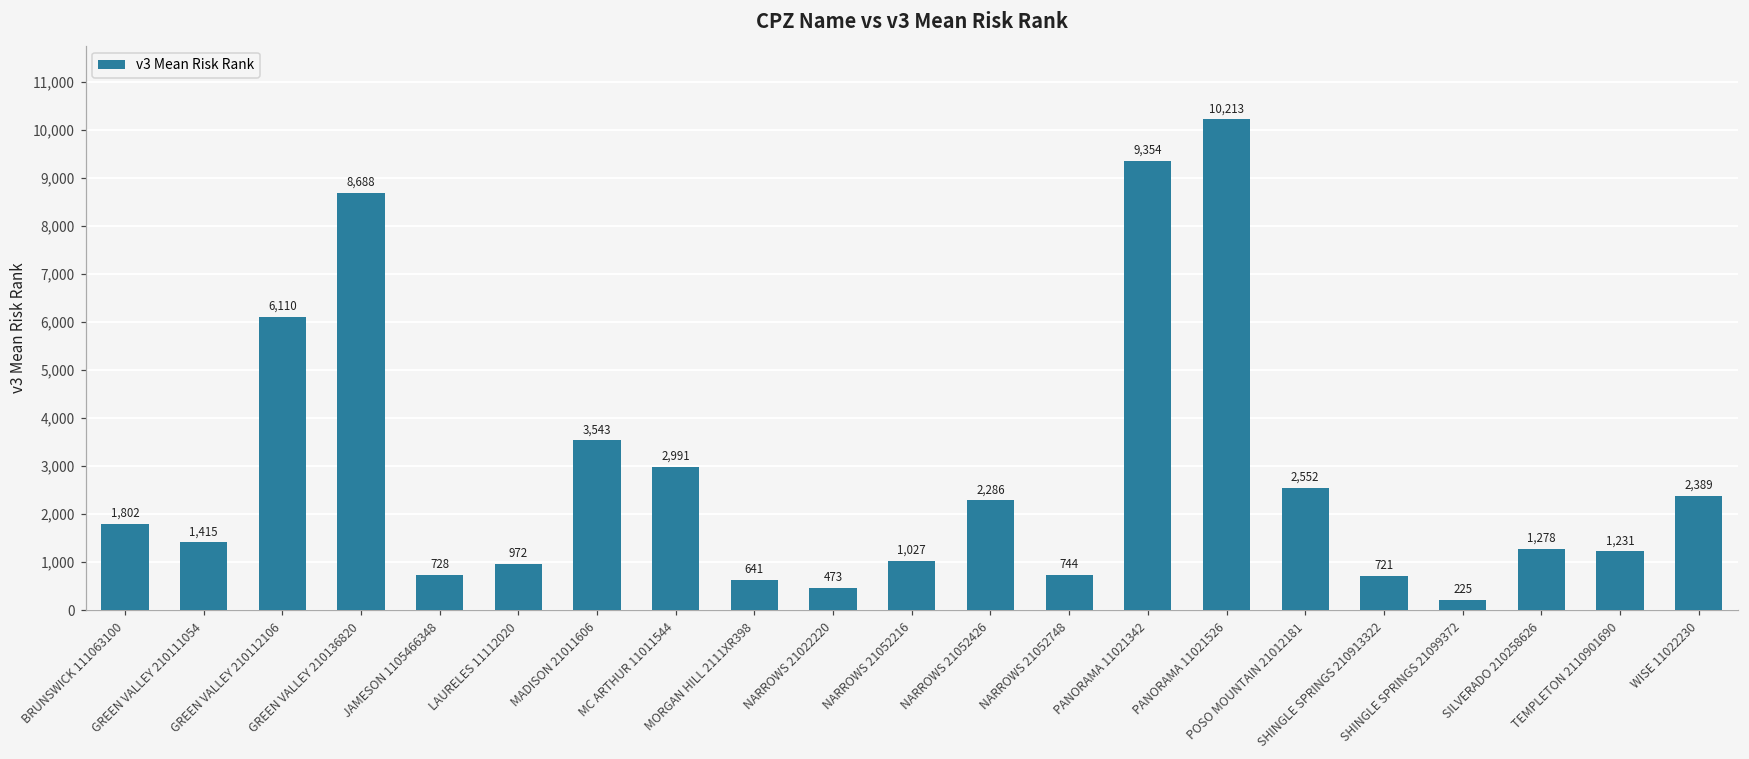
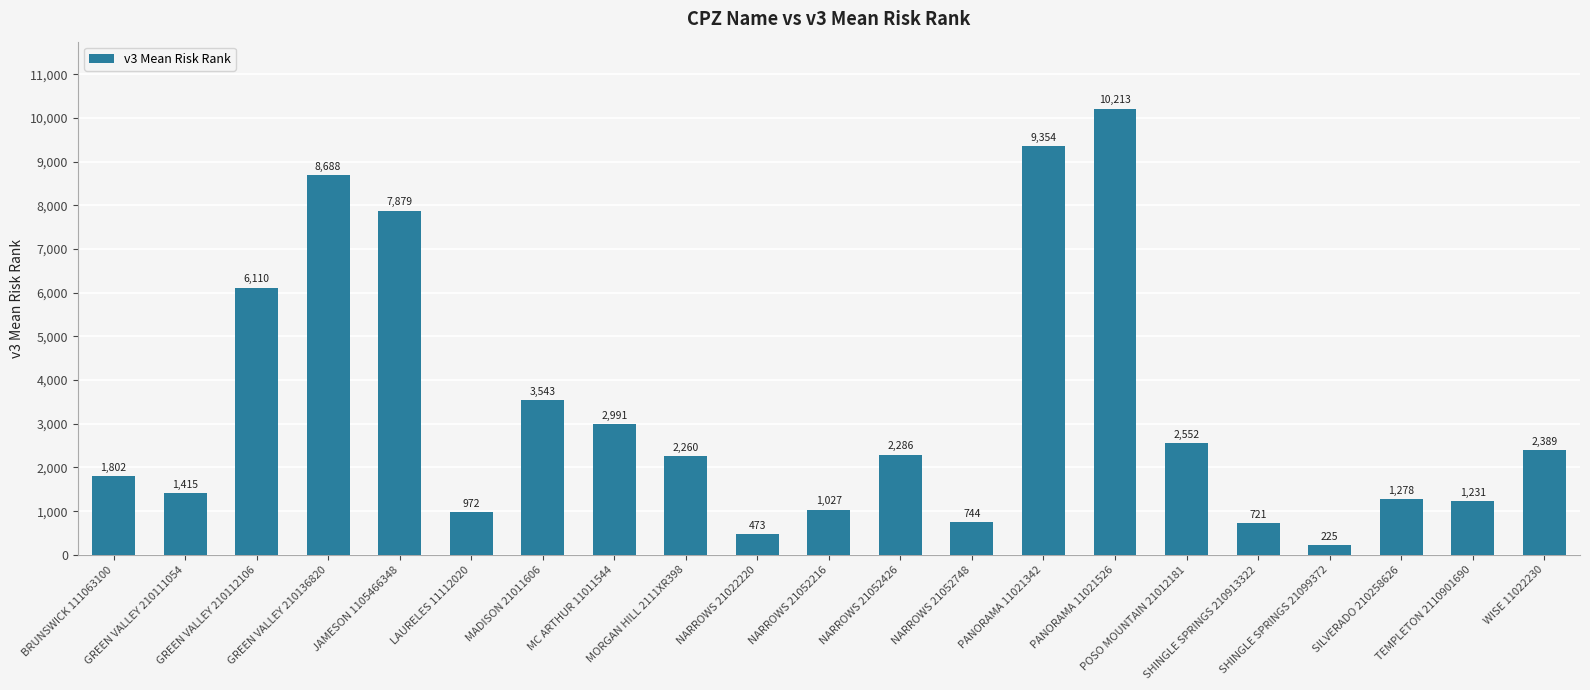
JAMESON 1105466348: 728 -> 7,879
MORGAN HILL 2111XR398: 641 -> 2,260
